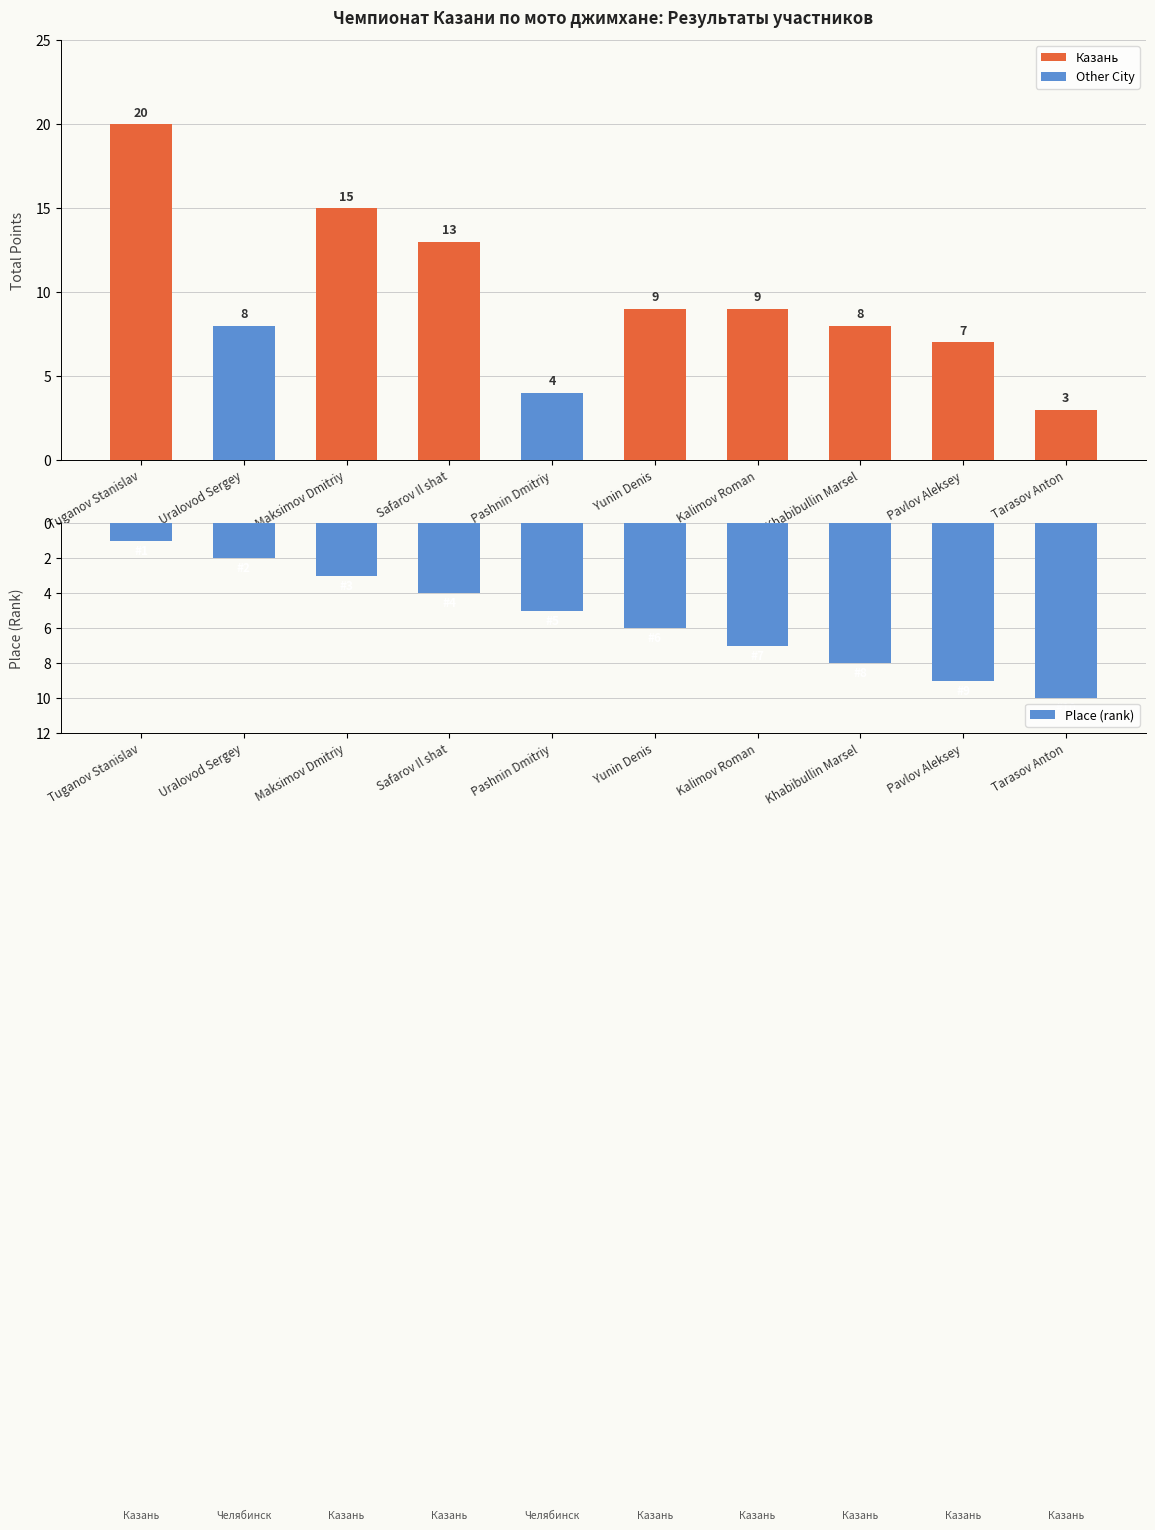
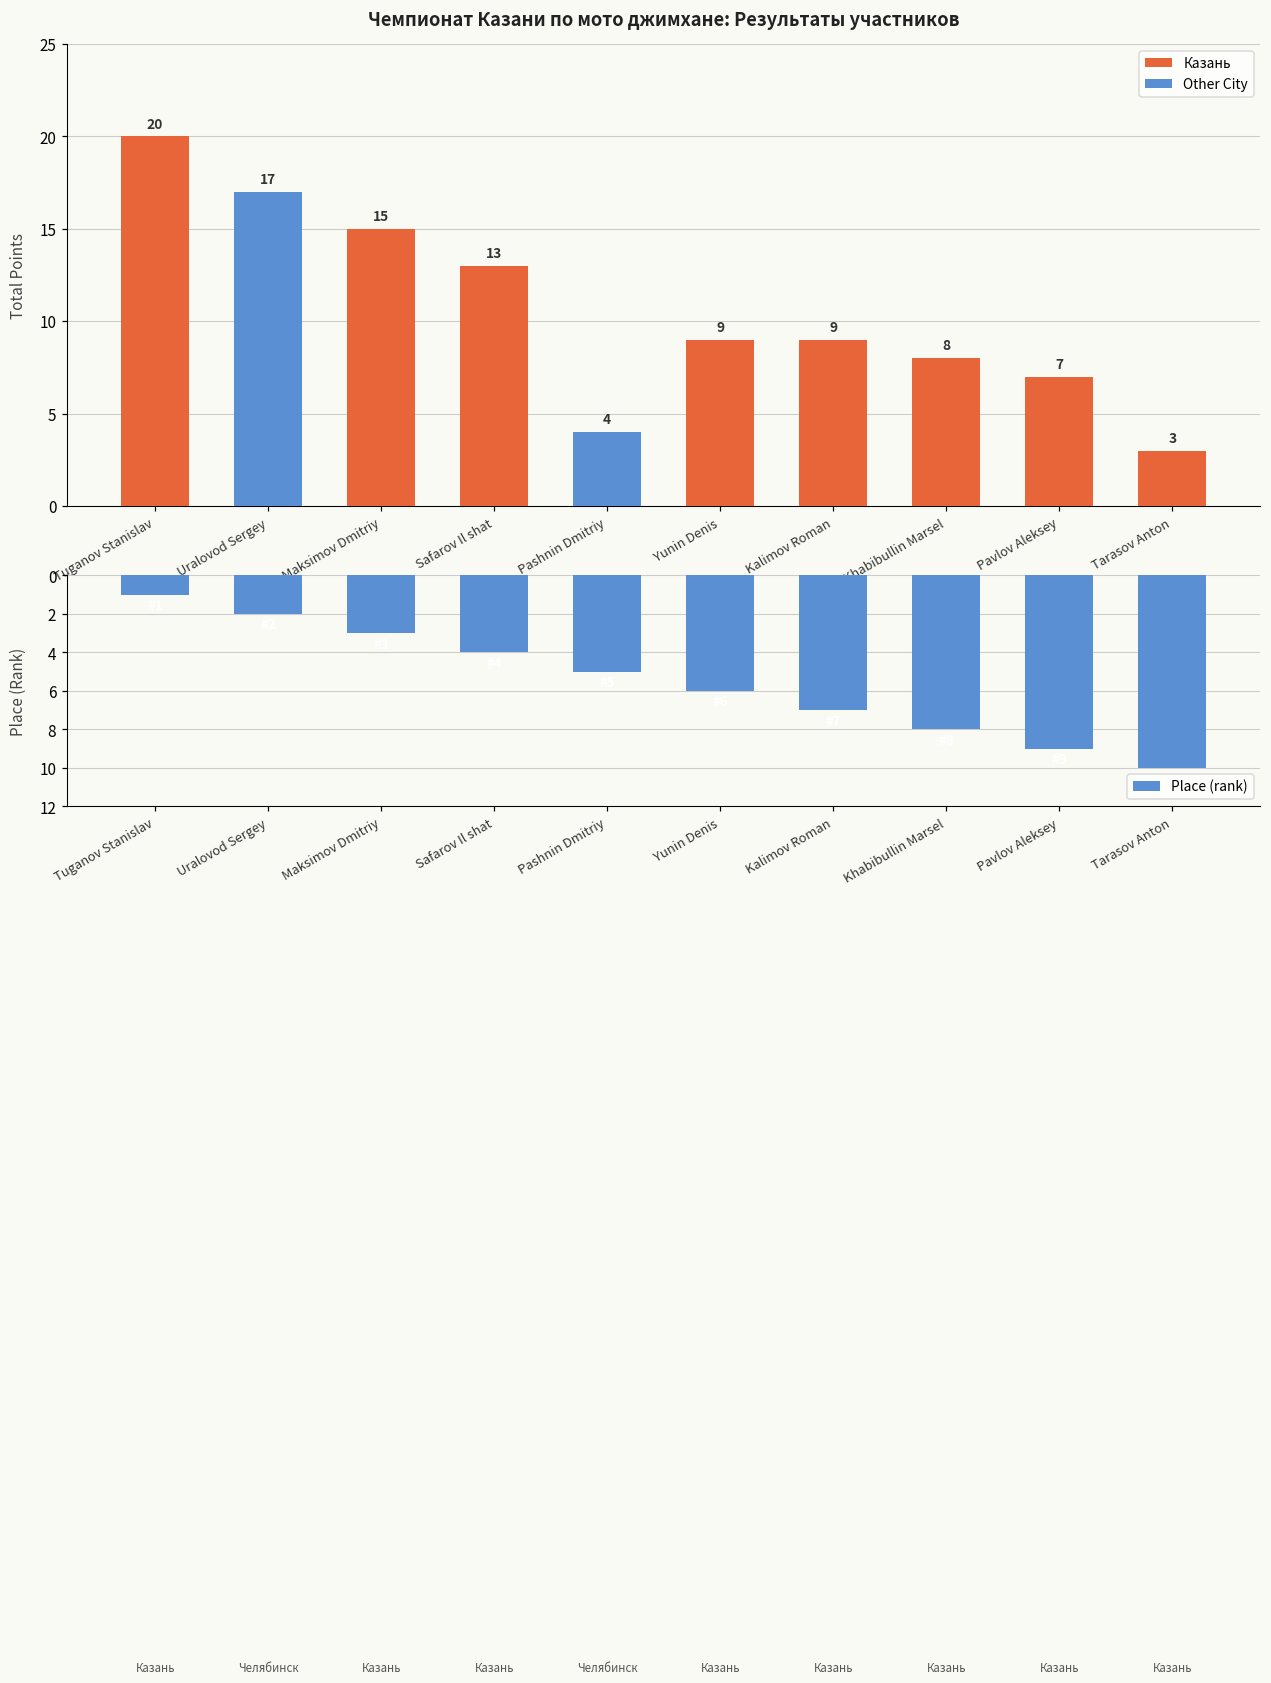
Чемпионат Казани по мото джимхане: Результаты участников, Uralovod Sergey: 8 -> 17
